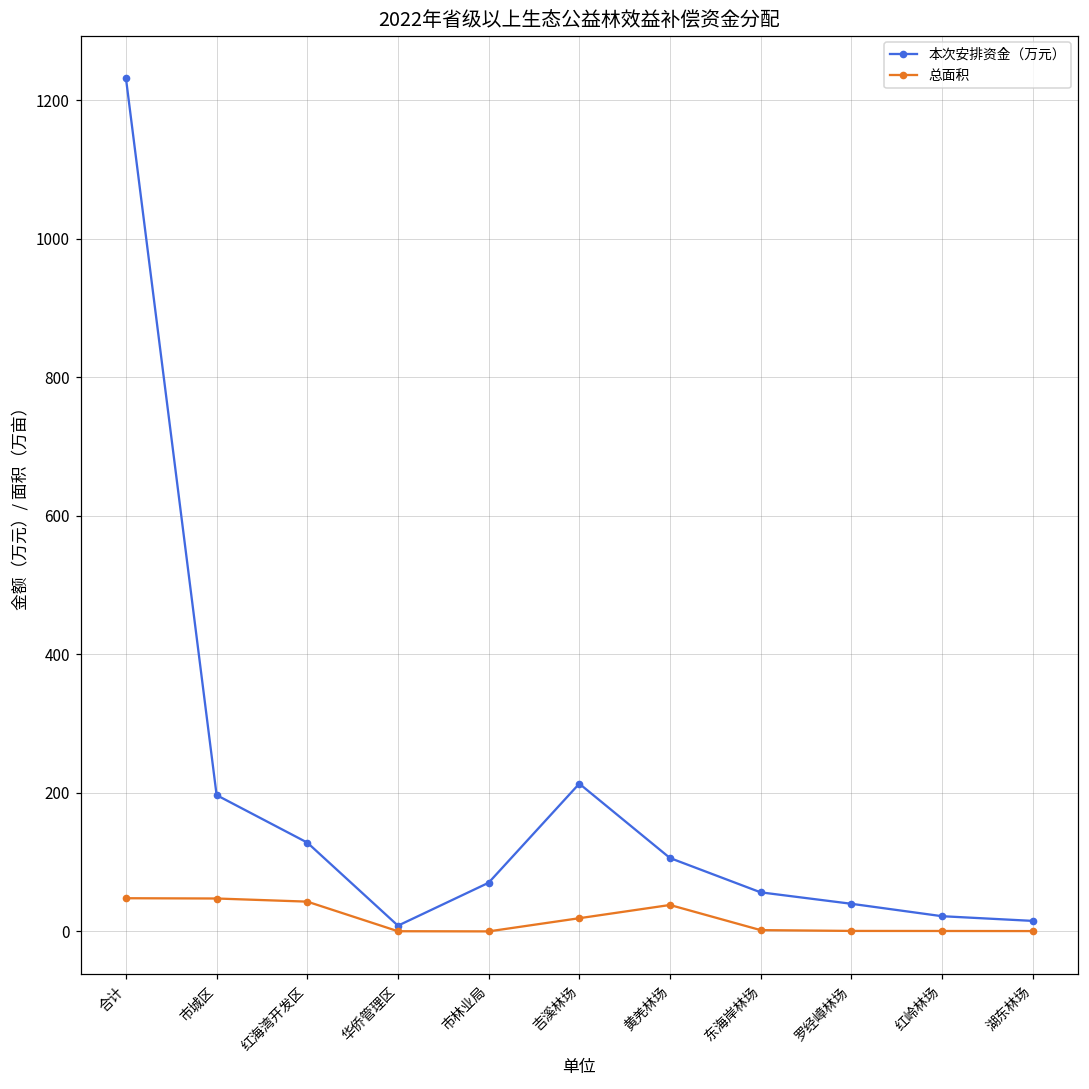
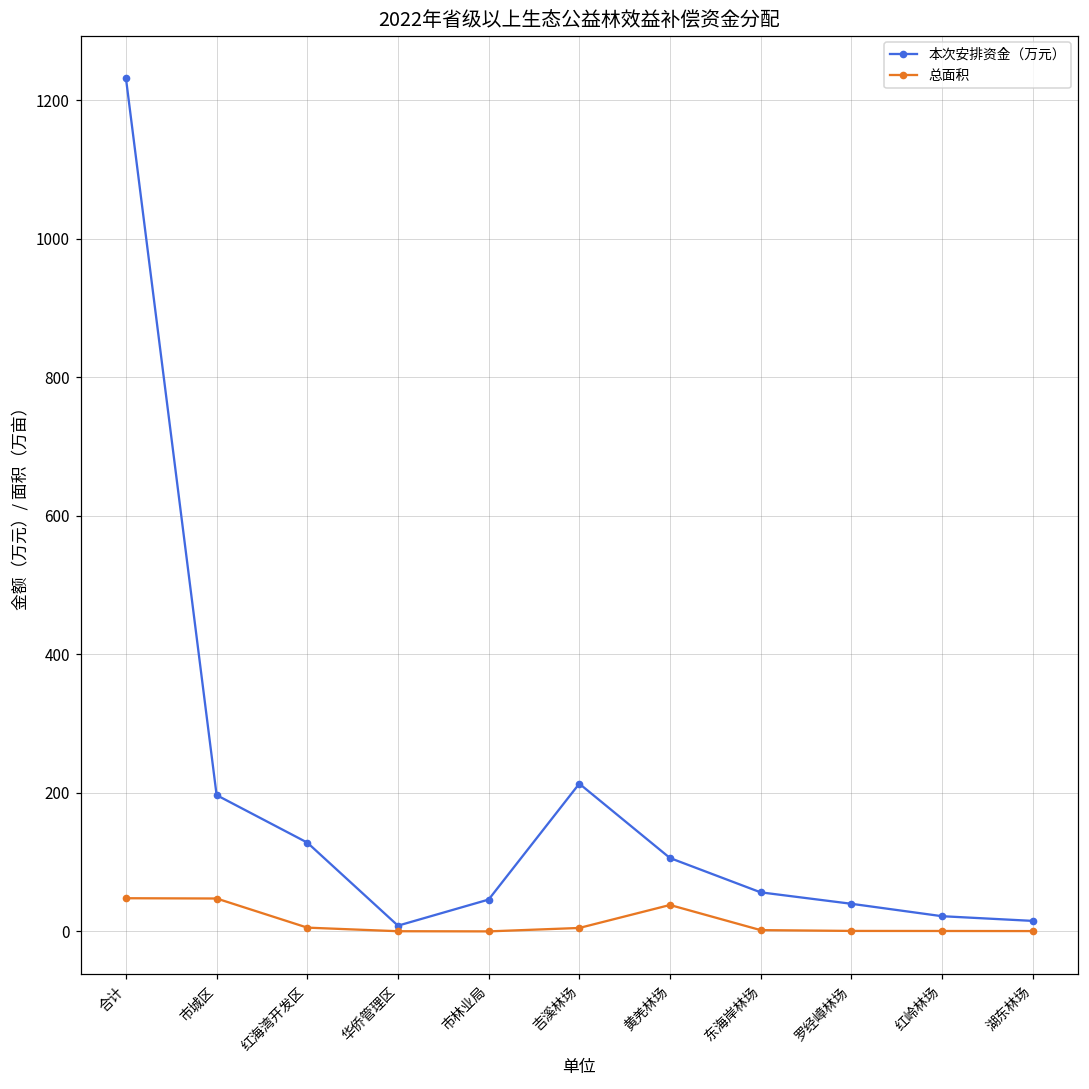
总面积, 红海湾开发区: 40 -> 10
本次安排资金（万元）, 市林业局: 70 -> 50
总面积, 吉溪林场: 20 -> 0
